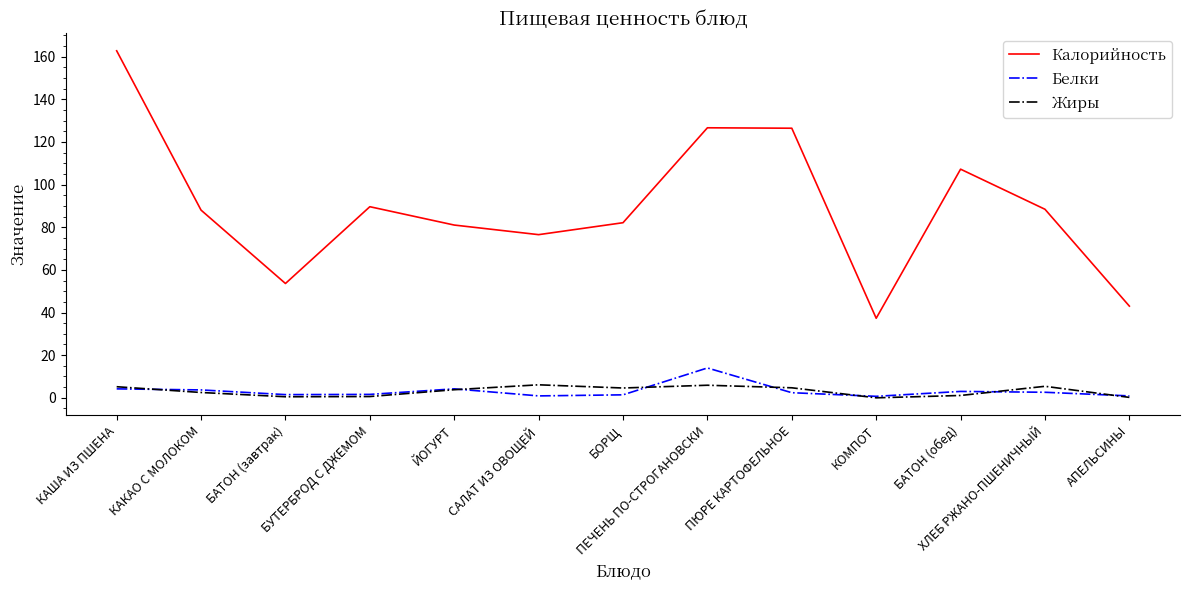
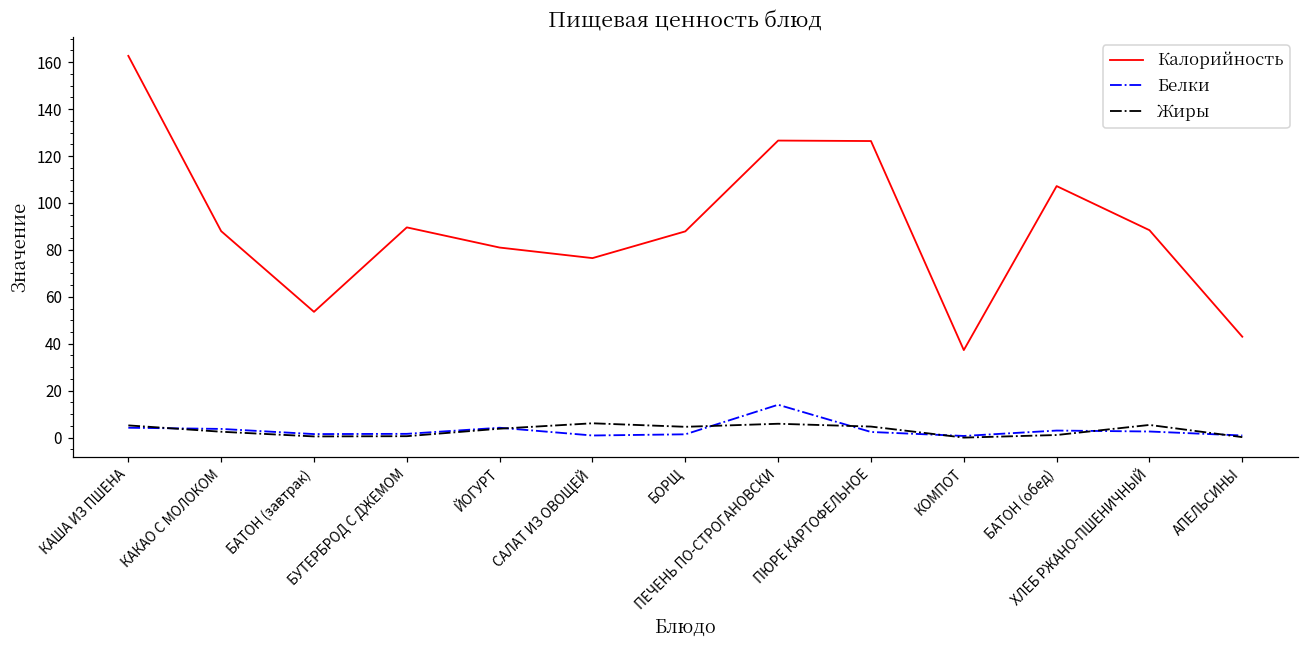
Калорийность, БОРЩ: 82 -> 88
